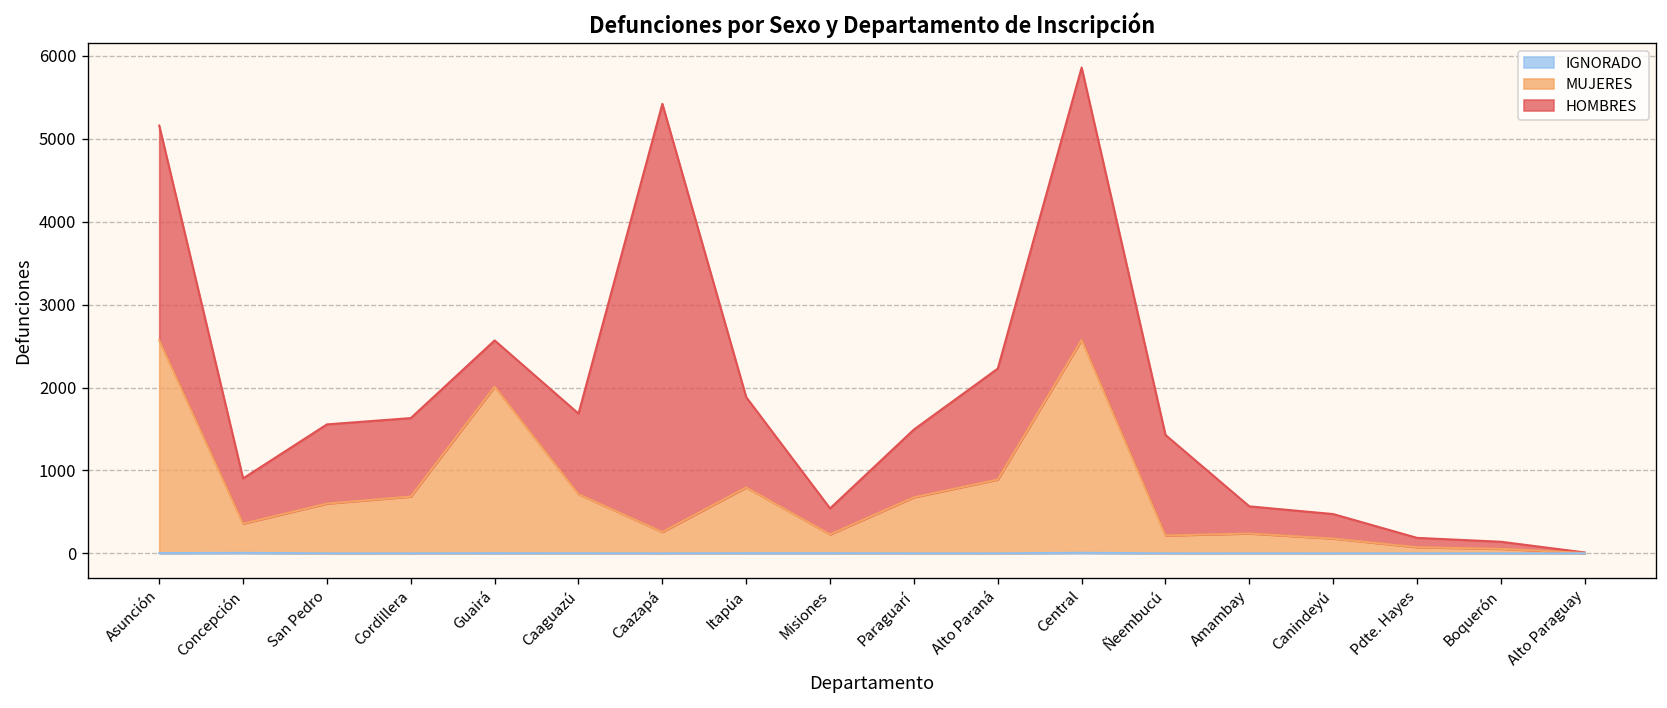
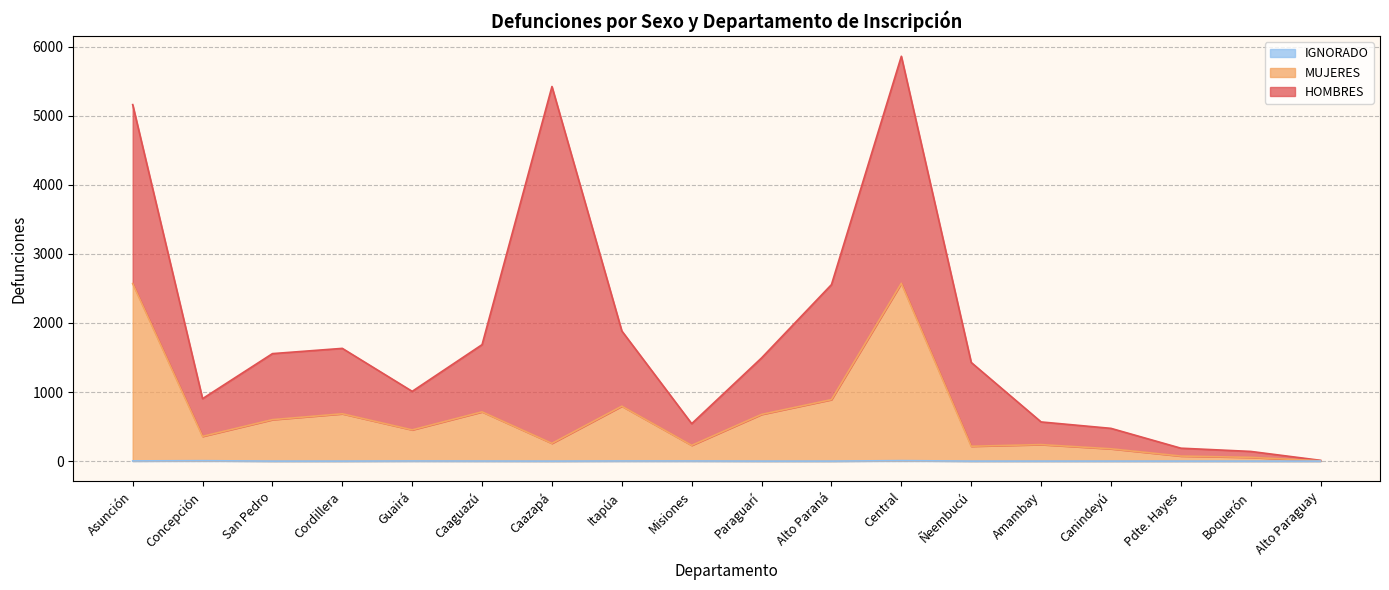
MUJERES, Guairá: 2000 -> 500
HOMBRES, Alto Paraná: 1300 -> 1700
